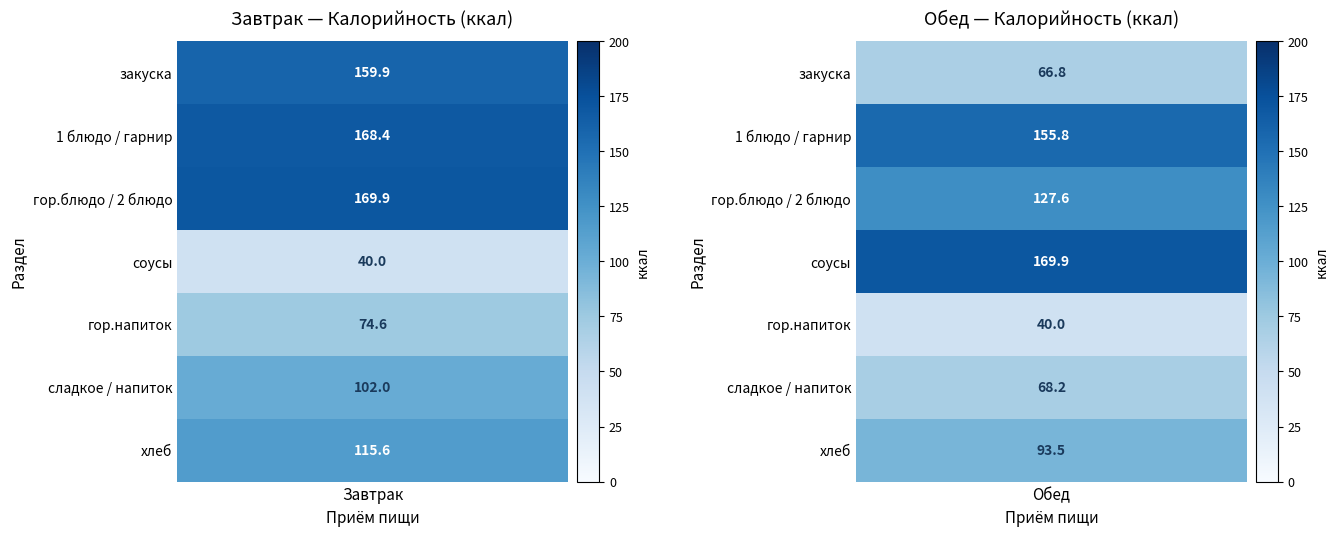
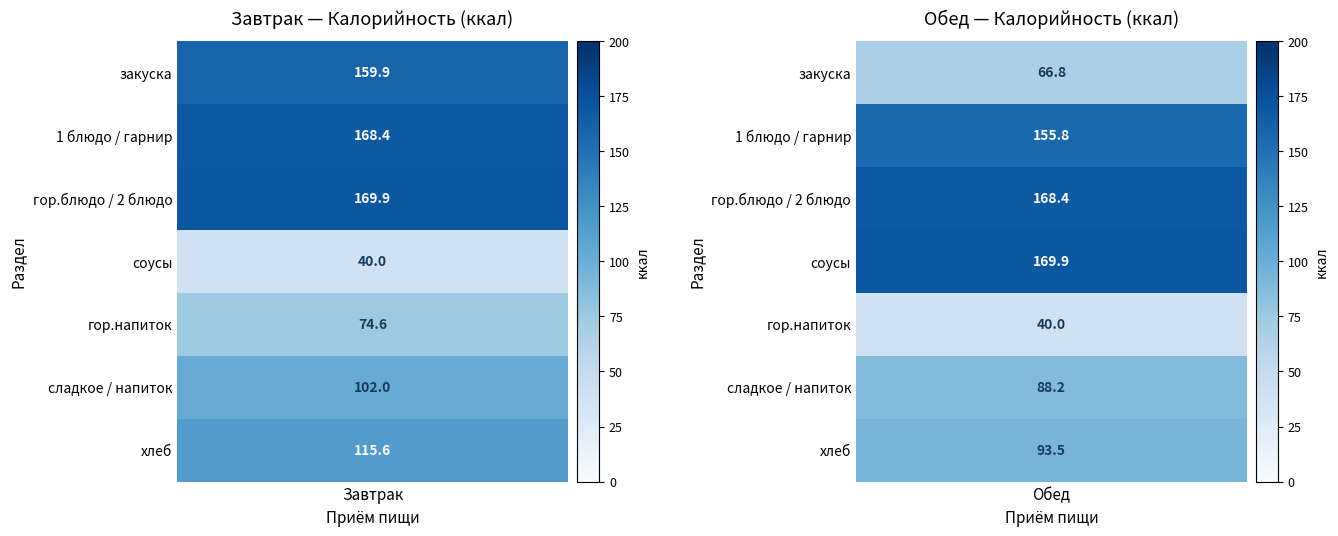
Обед — Калорийность (ккал), гор.блюдо / 2 блюдо, Обед: 127.6 -> 168.4
Обед — Калорийность (ккал), сладкое / напиток, Обед: 68.2 -> 88.2
